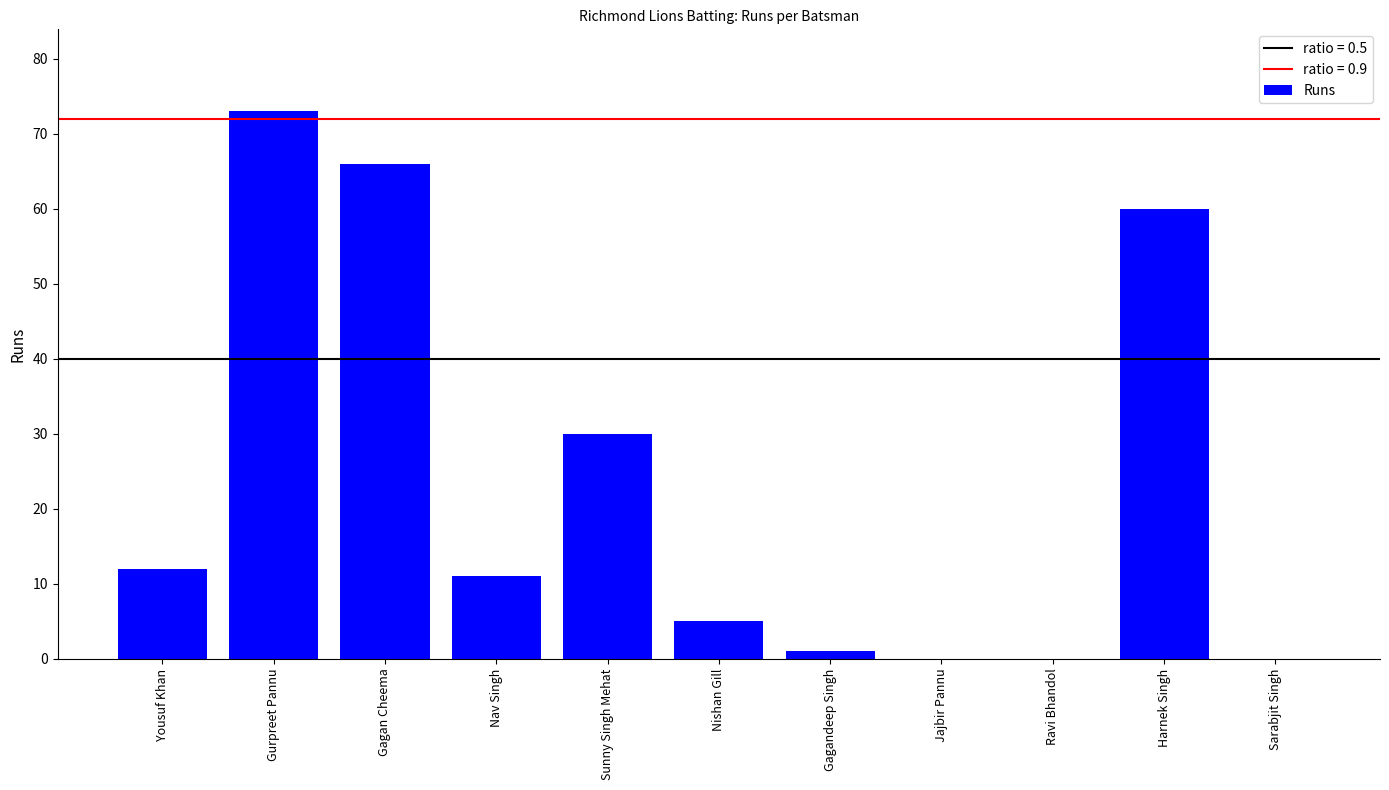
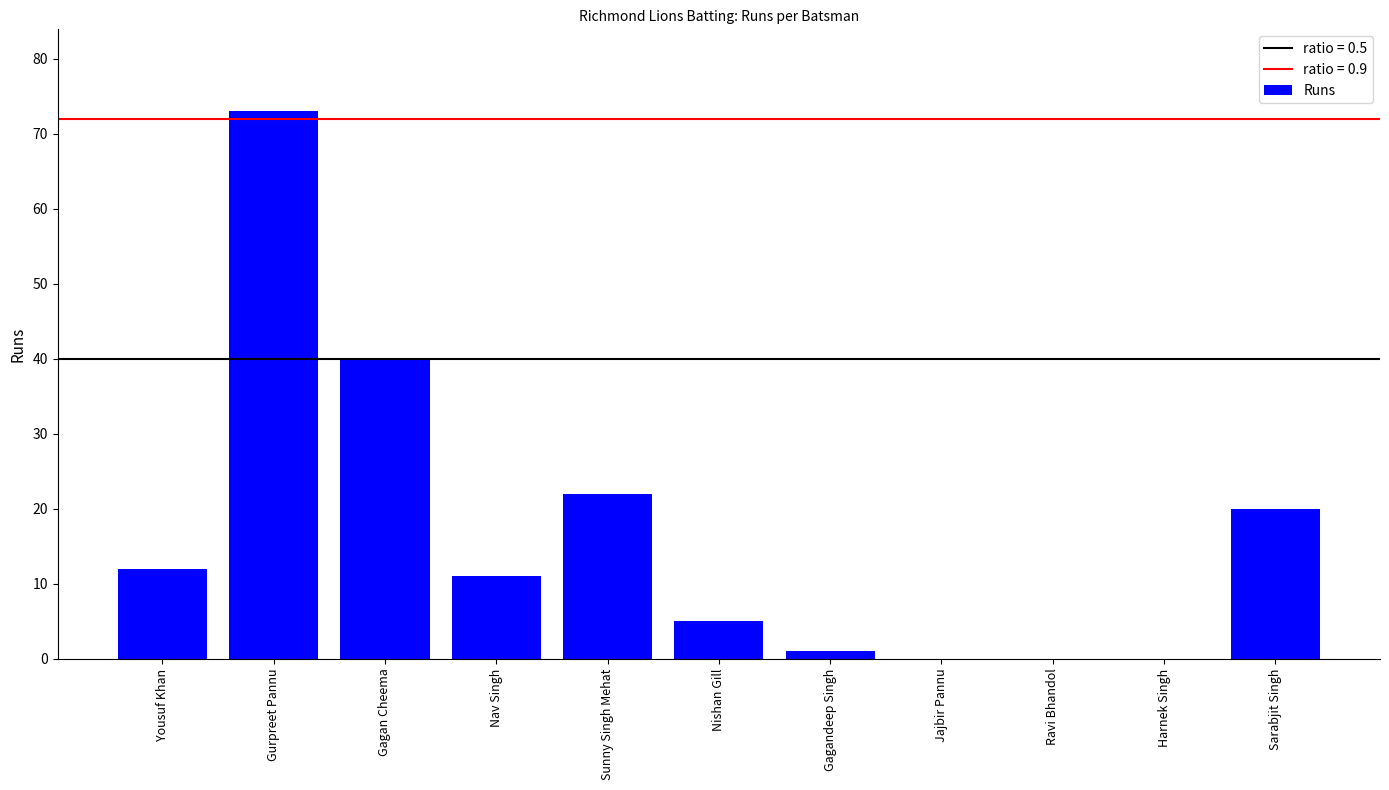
Gagan Cheema: 66 -> 40
Sunny Singh Mehat: 30 -> 22
Harnek Singh: 60 -> 0
Sarabjit Singh: 0 -> 20
